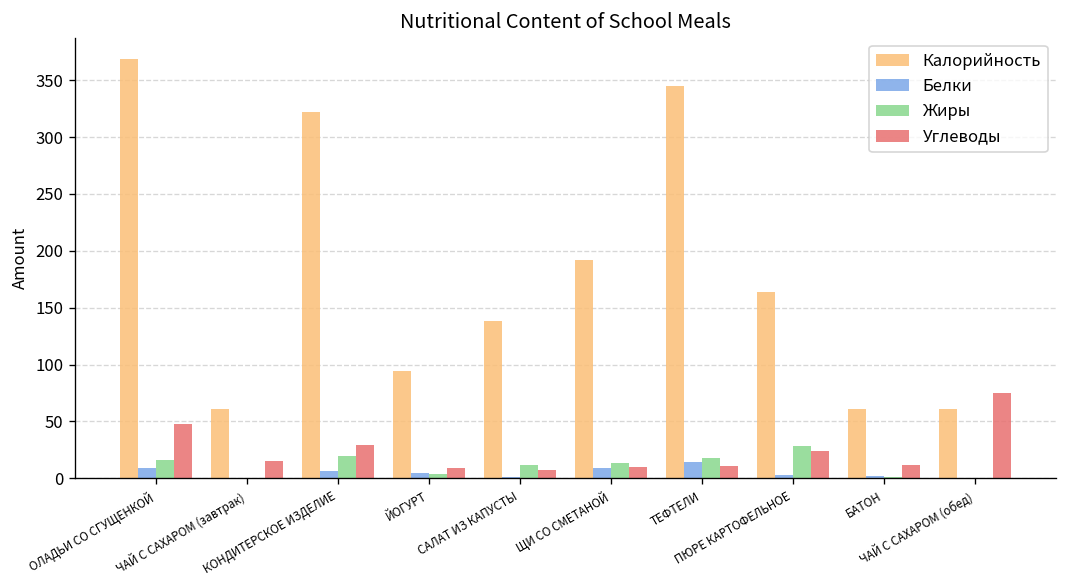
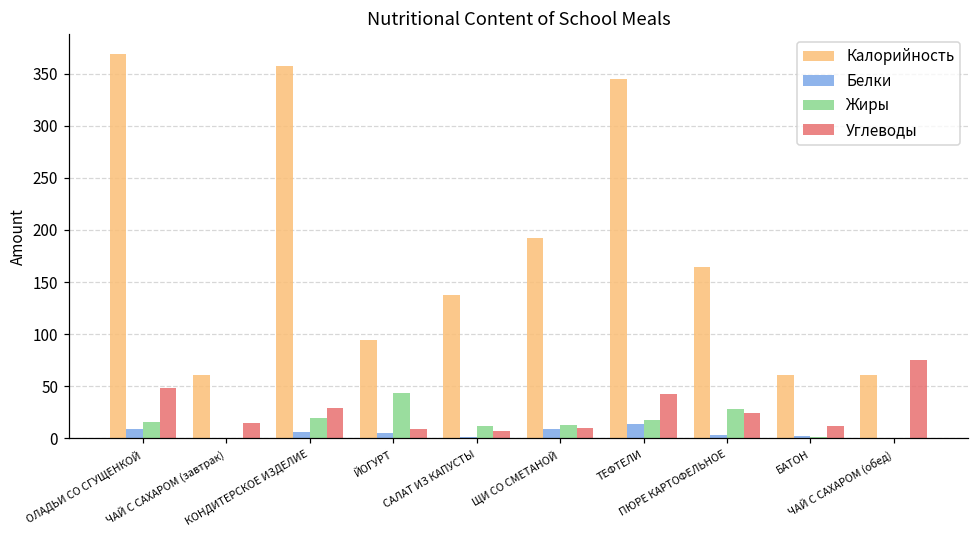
Калорийность, КОНДИТЕРСКОЕ ИЗДЕЛИЕ: 320 -> 360
Жиры, ЙОГУРТ: 0 -> 40
Углеводы, ТЕФТЕЛИ: 10 -> 40
